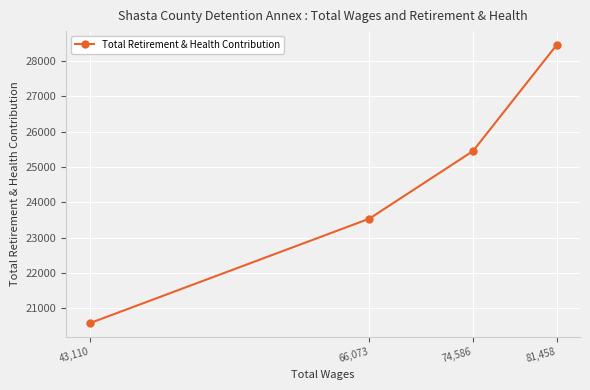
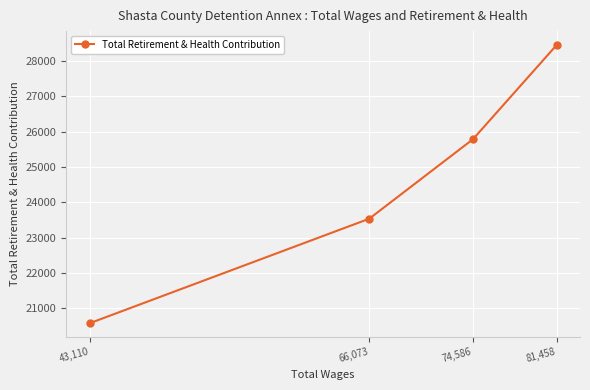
74,586: 25400 -> 25800
